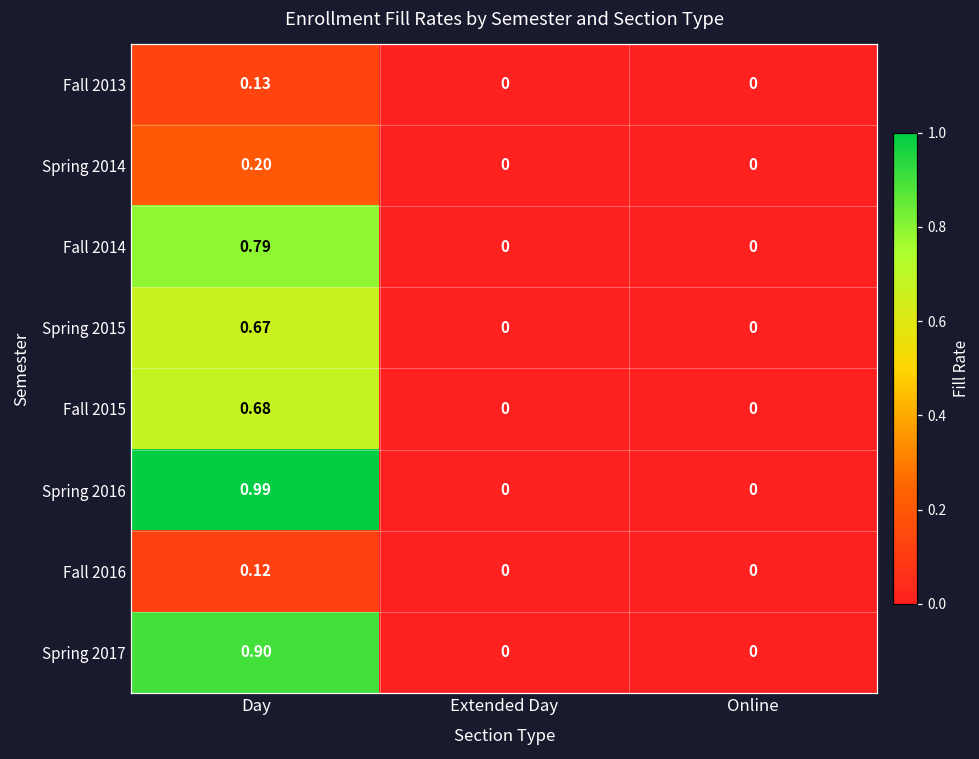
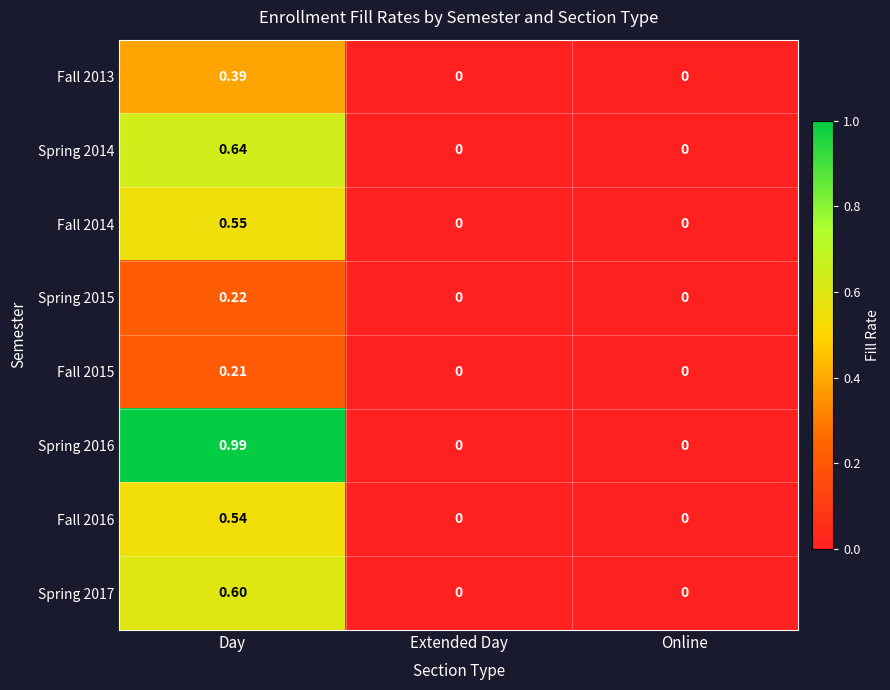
Fall 2013, Day: 0.13 -> 0.39
Spring 2014, Day: 0.20 -> 0.64
Fall 2014, Day: 0.79 -> 0.55
Spring 2015, Day: 0.67 -> 0.22
Fall 2015, Day: 0.68 -> 0.21
Fall 2016, Day: 0.12 -> 0.54
Spring 2017, Day: 0.90 -> 0.60
